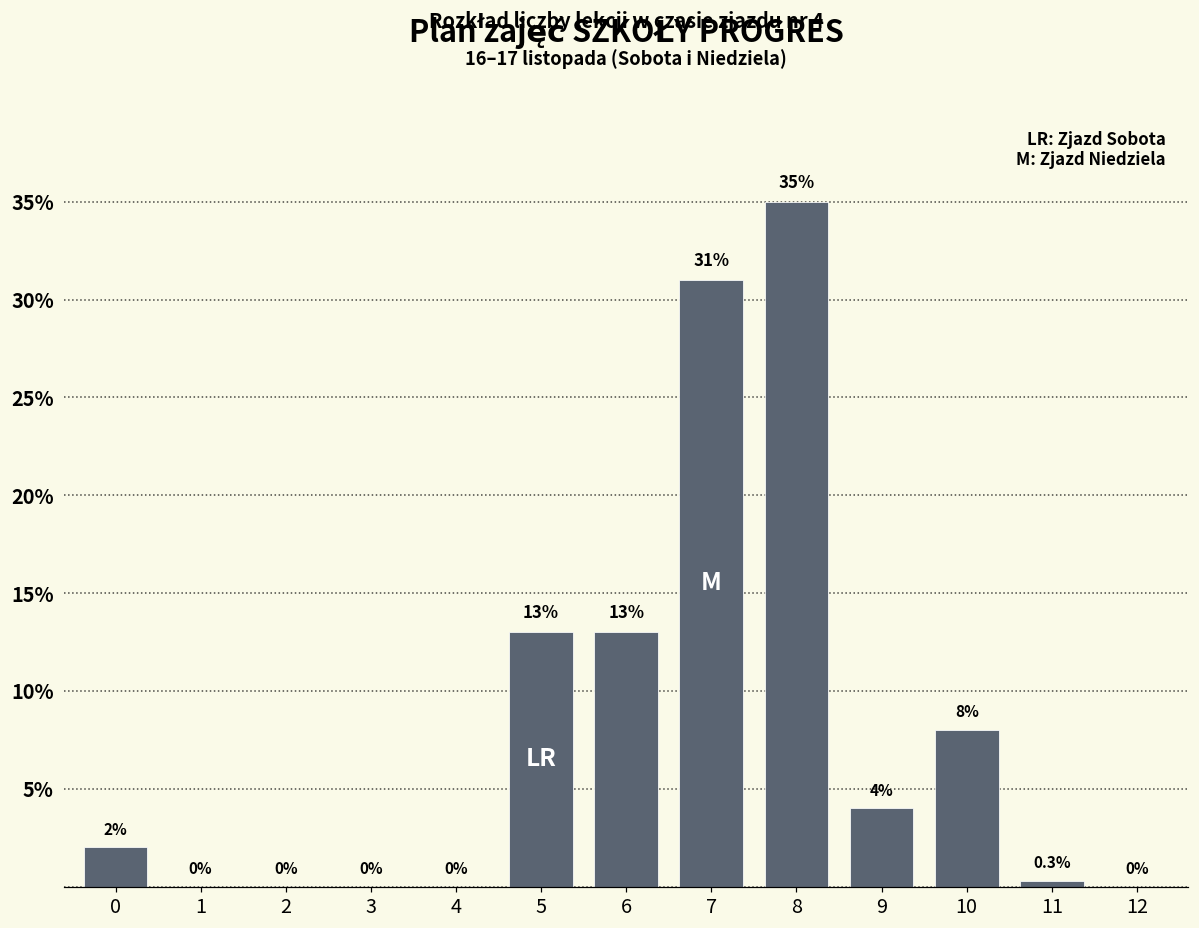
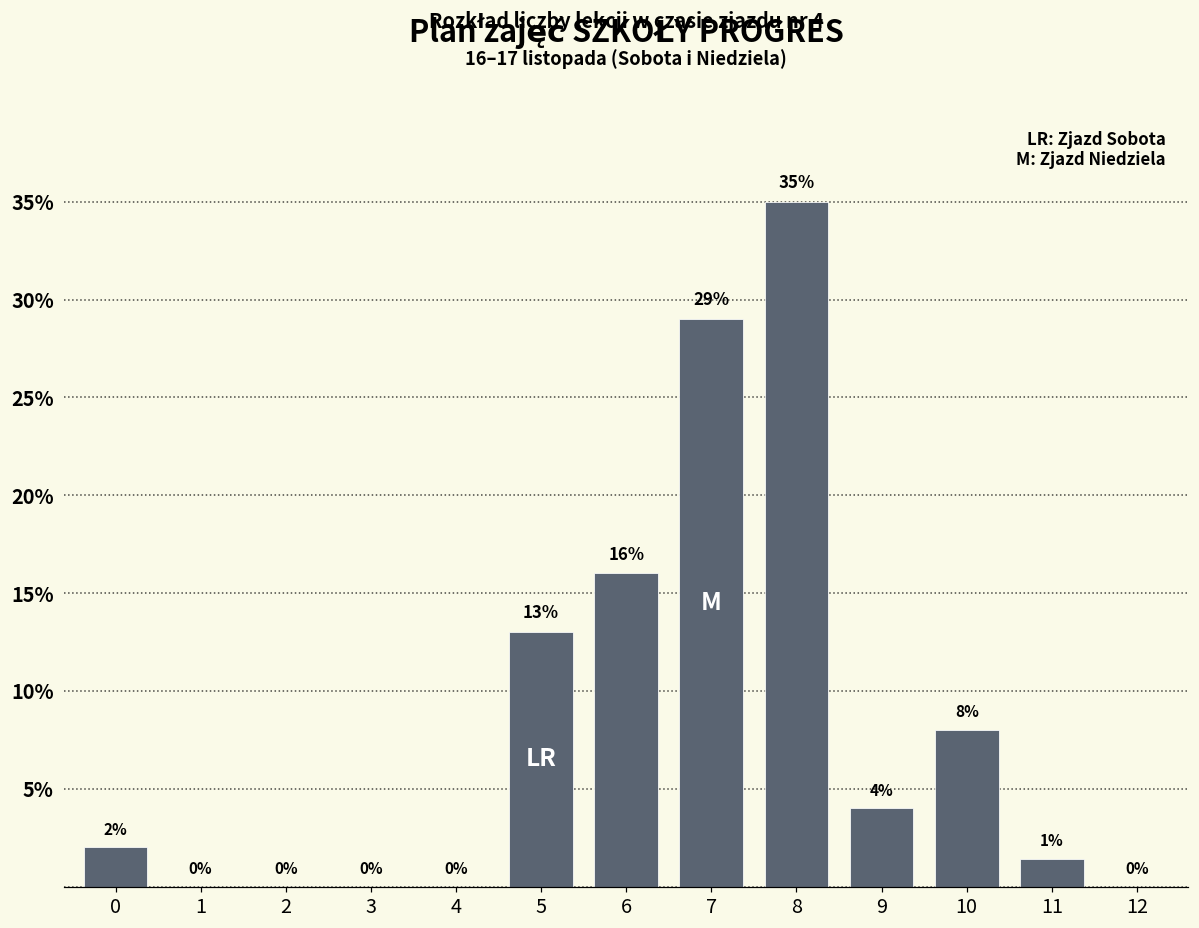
6: 13% -> 16%
7: 31% -> 29%
11: 0.3% -> 1%
